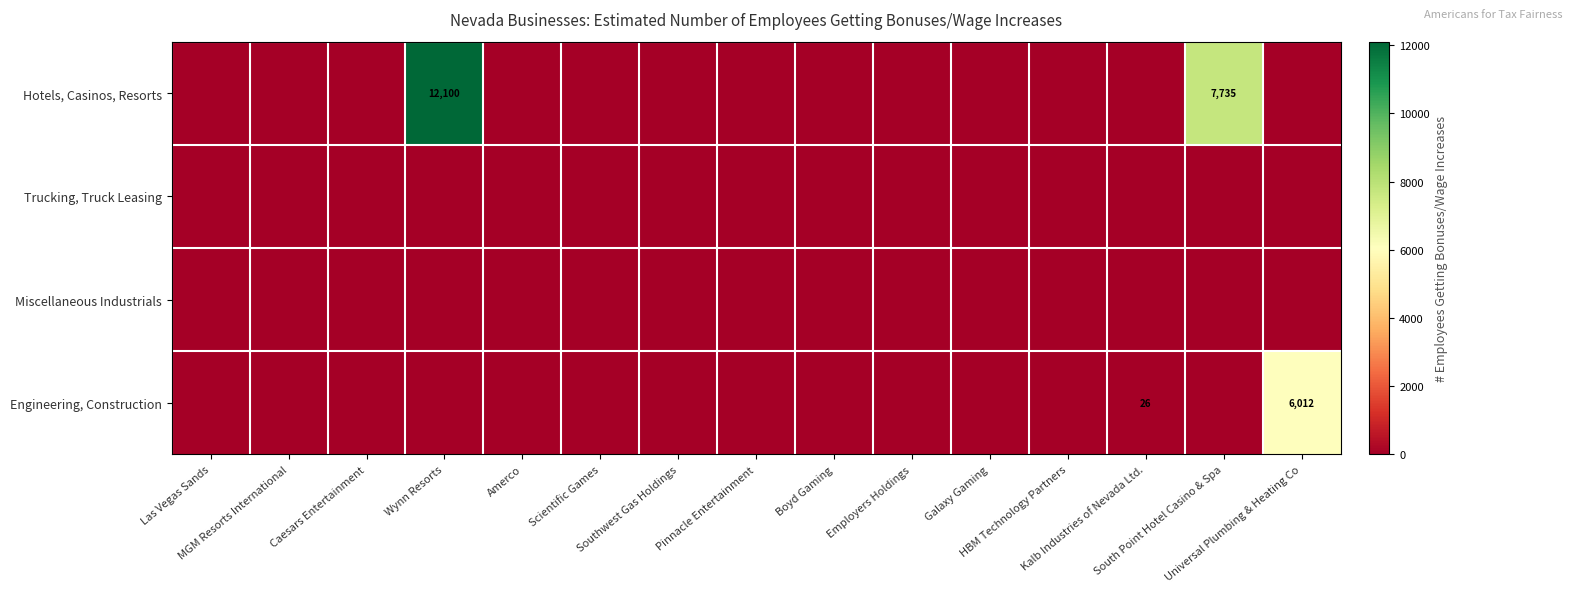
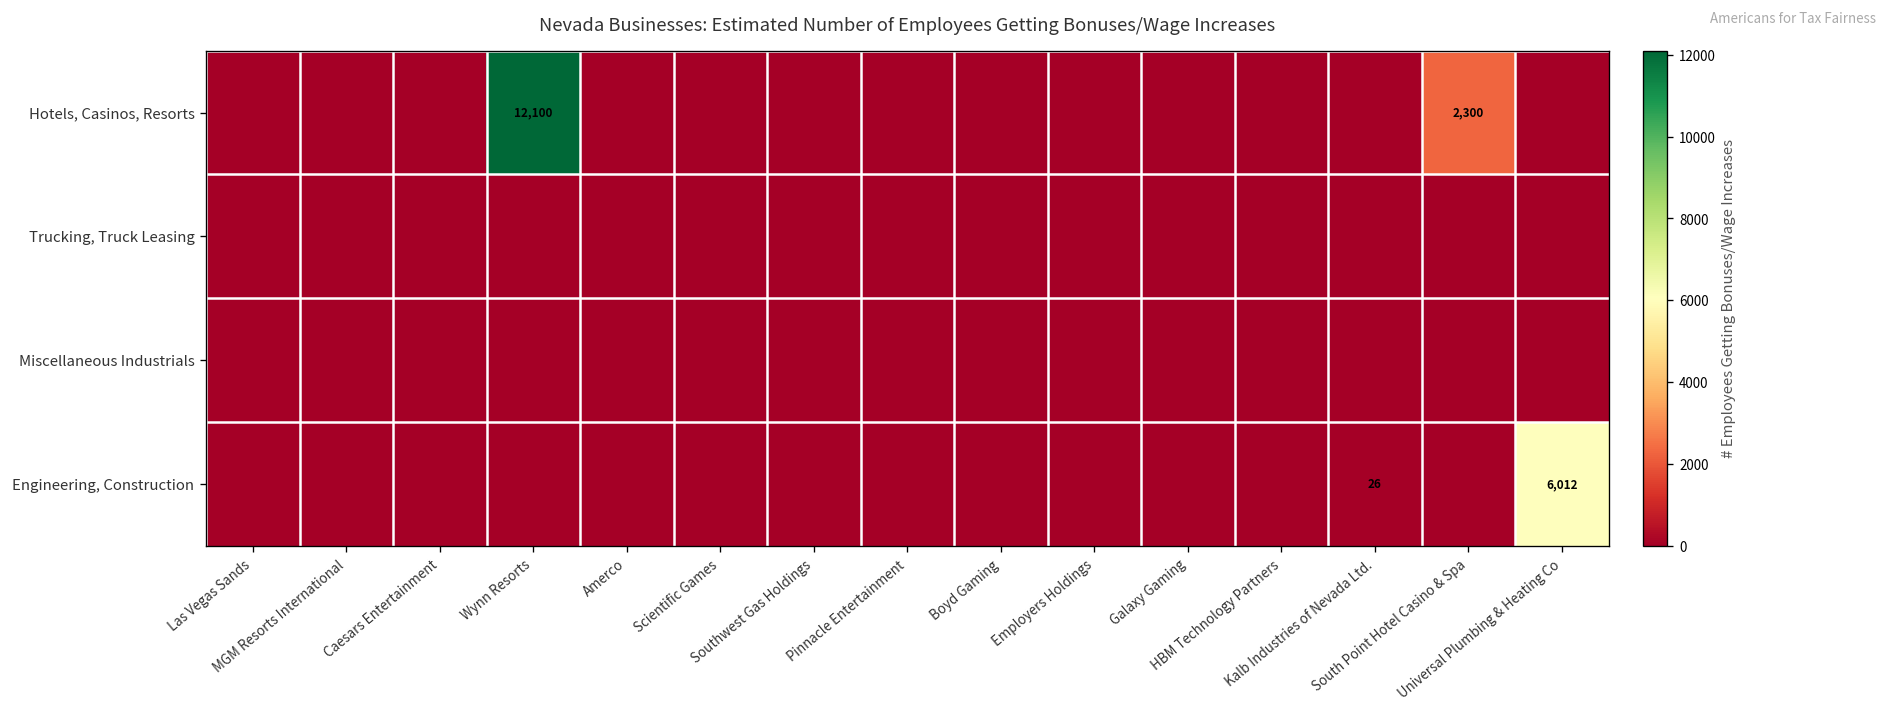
Hotels, Casinos, Resorts, South Point Hotel Casino & Spa: 7,735 -> 2,300
